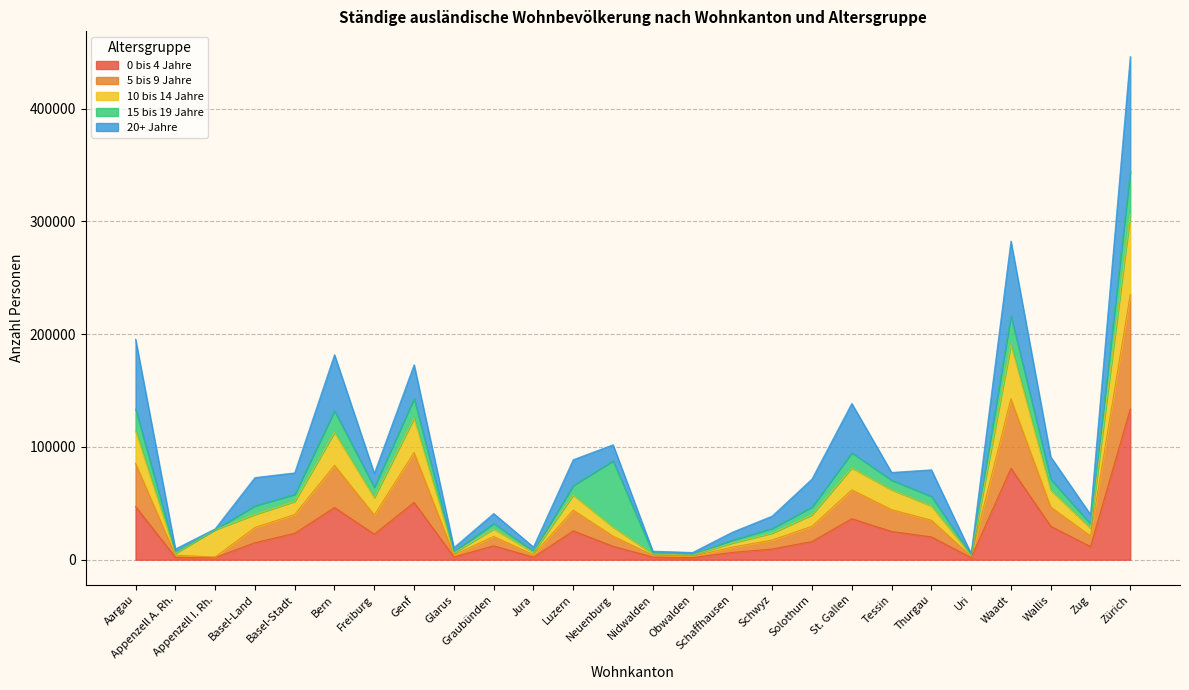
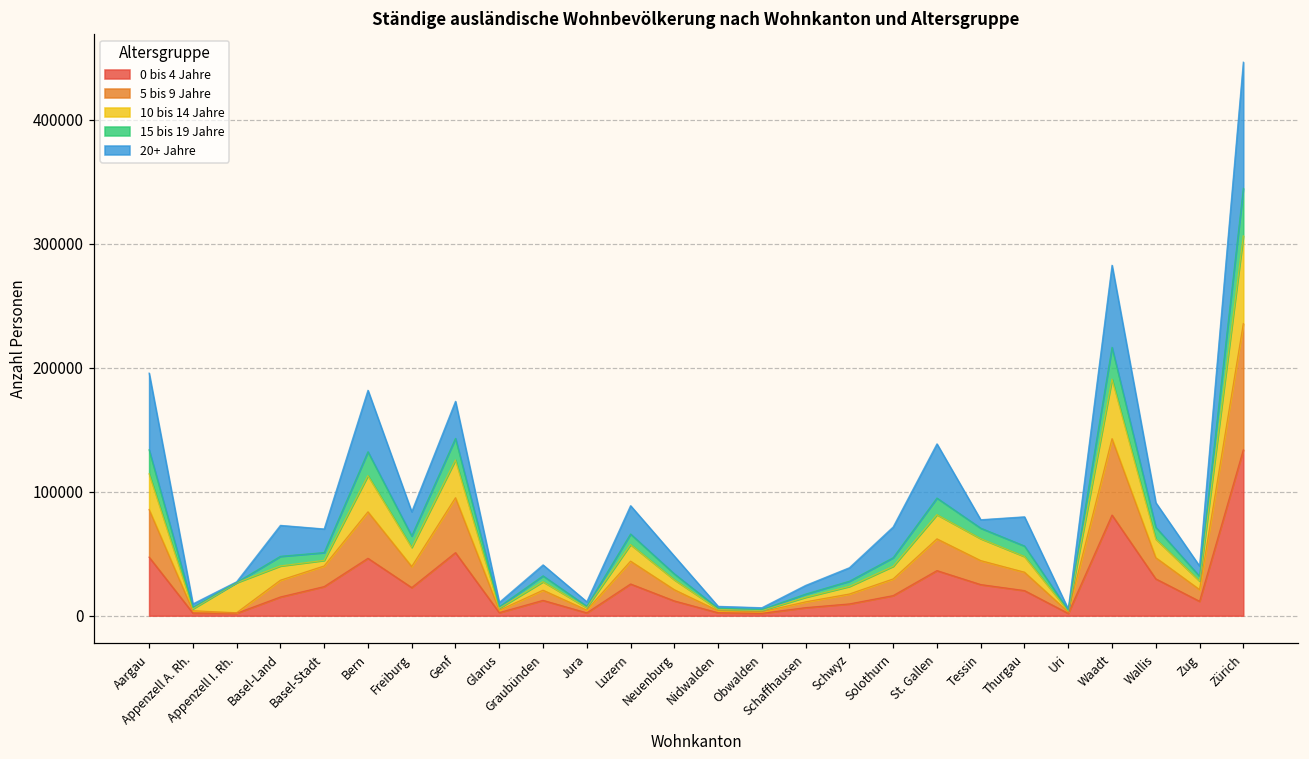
10 bis 14 Jahre, Basel-Stadt: 12000 -> 5000
20+ Jahre, Freiburg: 12000 -> 20000
15 bis 19 Jahre, Neuenburg: 59000 -> 5000
